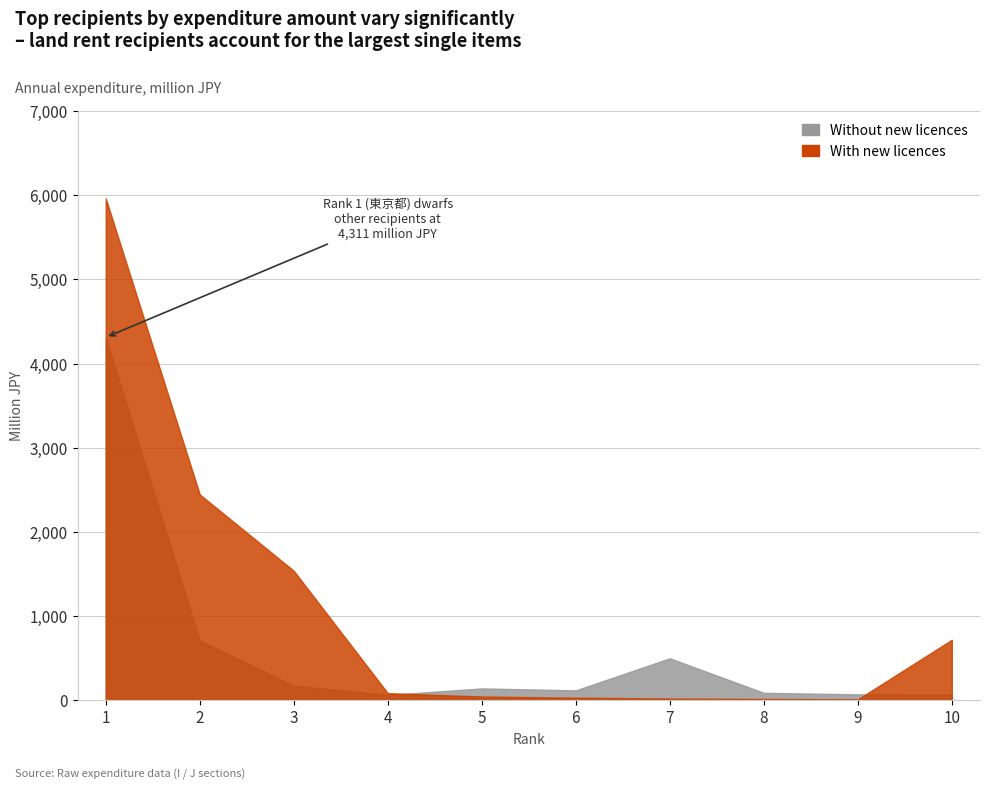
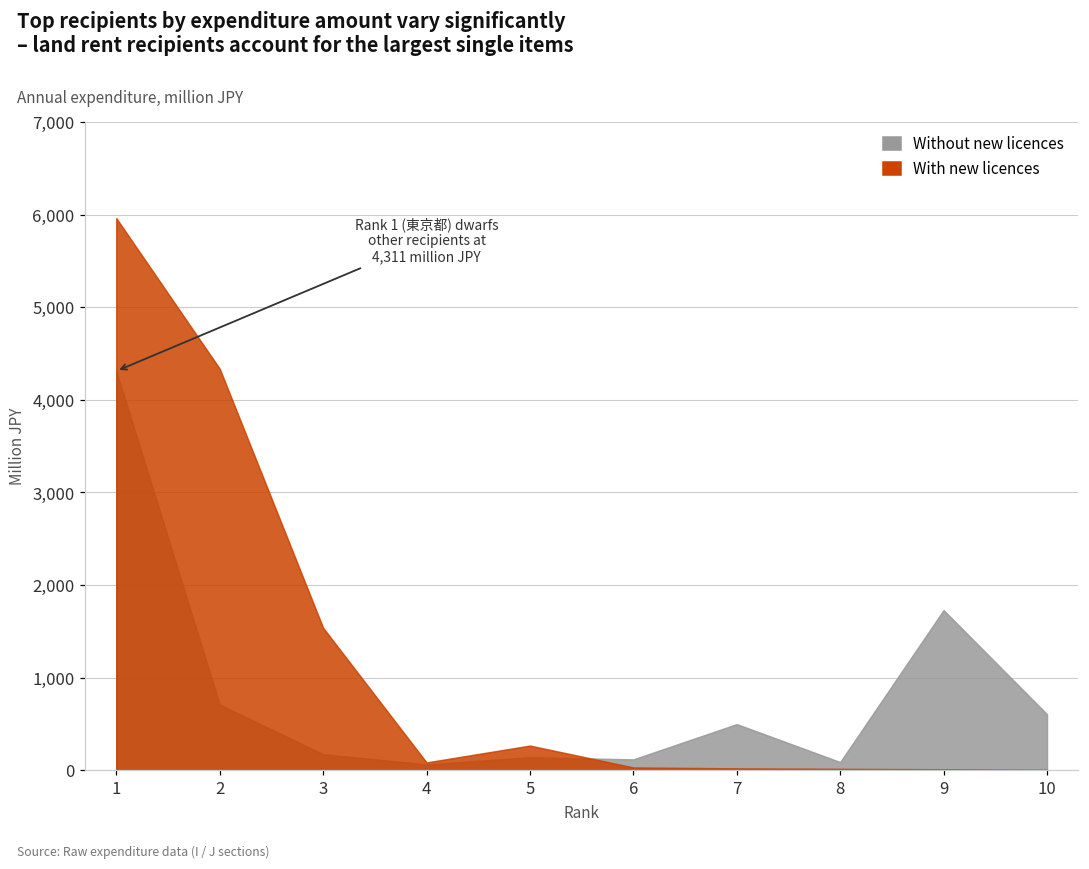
With new licences, 2: 2,400 -> 4,300
With new licences, 5: 0 -> 300
Without new licences, 9: 100 -> 1,700
Without new licences, 10: 100 -> 600
With new licences, 10: 700 -> 0
